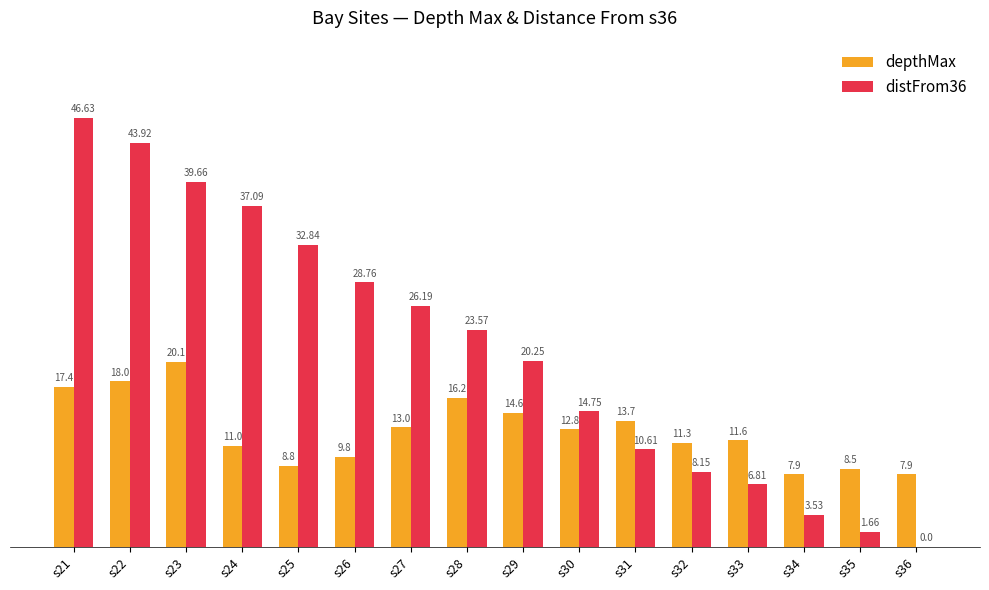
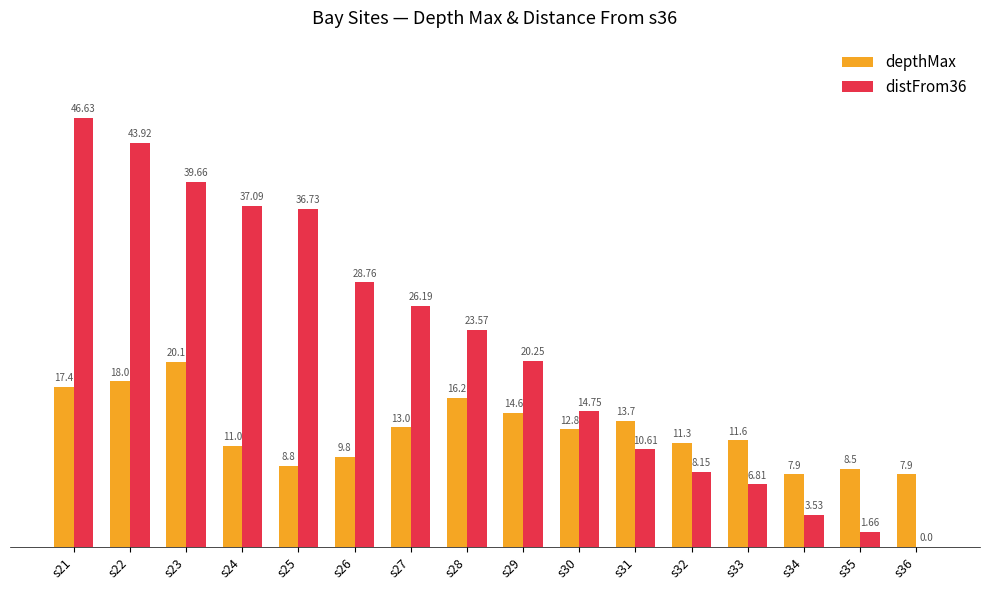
distFrom36, s25: 32.84 -> 36.73
